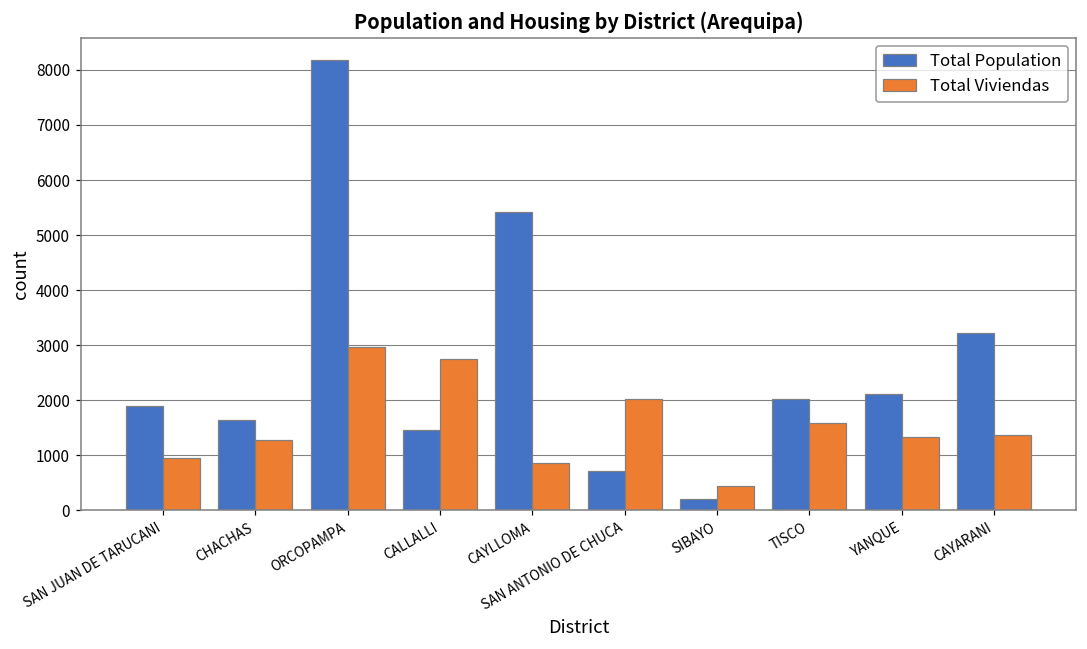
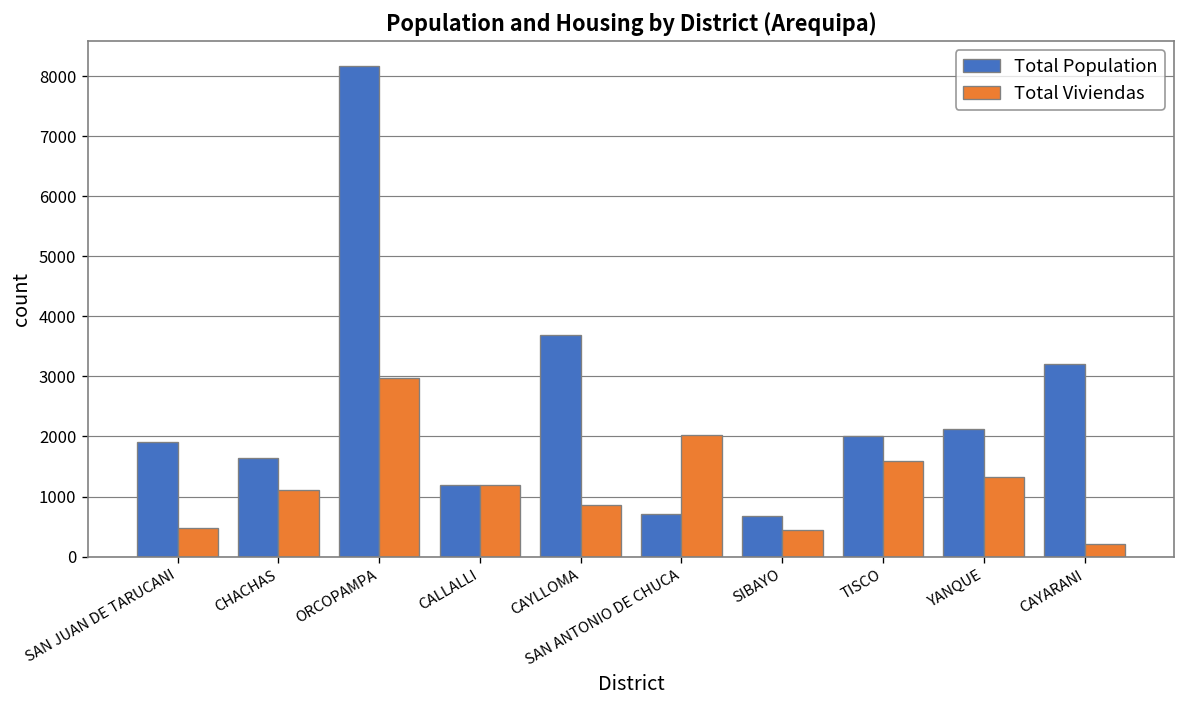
Total Viviendas, SAN JUAN DE TARUCANI: 1000 -> 500
Total Viviendas, CHACHAS: 1300 -> 1100
Total Population, CALLALLI: 1500 -> 1200
Total Viviendas, CALLALLI: 2700 -> 1200
Total Population, CAYLLOMA: 5400 -> 3700
Total Population, SIBAYO: 200 -> 700
Total Viviendas, CAYARANI: 1400 -> 200
